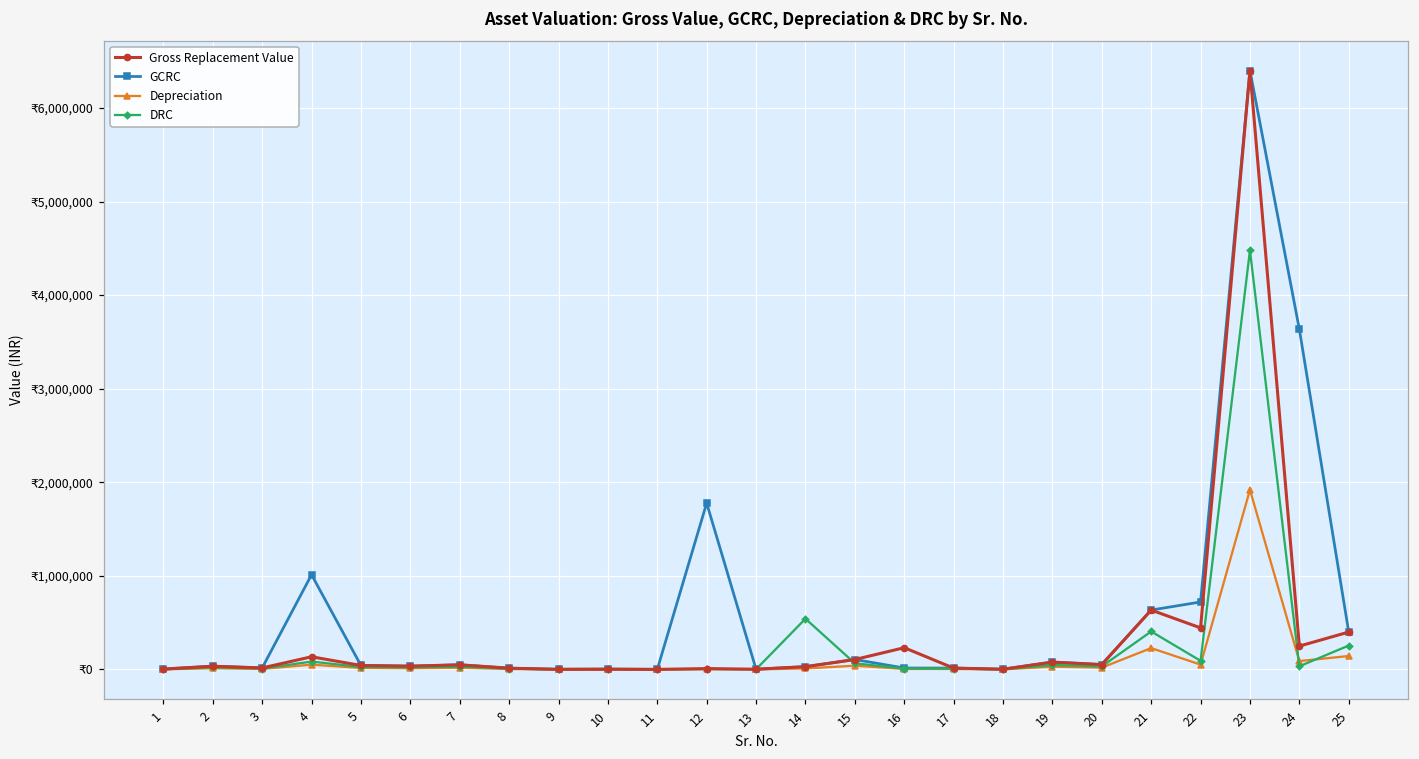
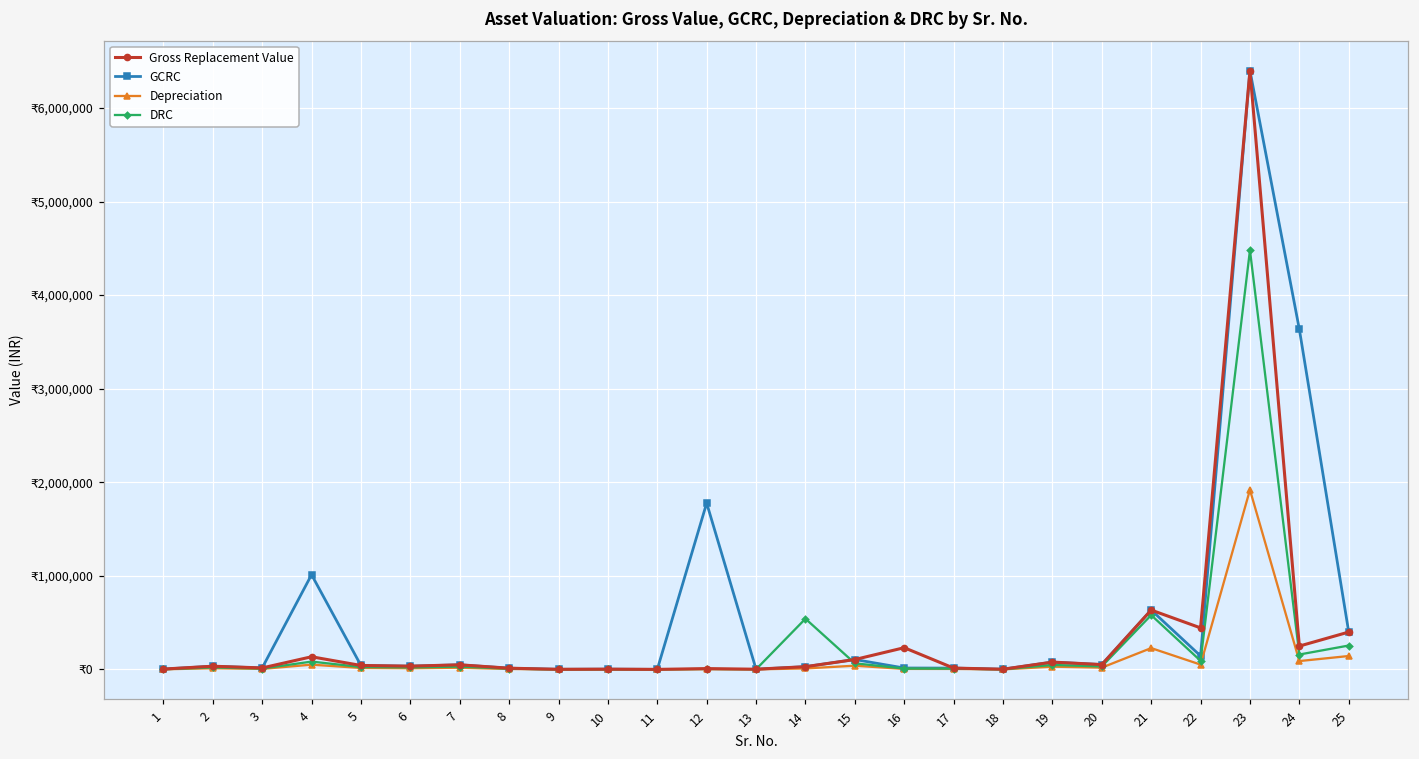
DRC, 21: ₹400,000 -> ₹600,000
GCRC, 22: ₹700,000 -> ₹100,000
DRC, 24: ₹0 -> ₹200,000
